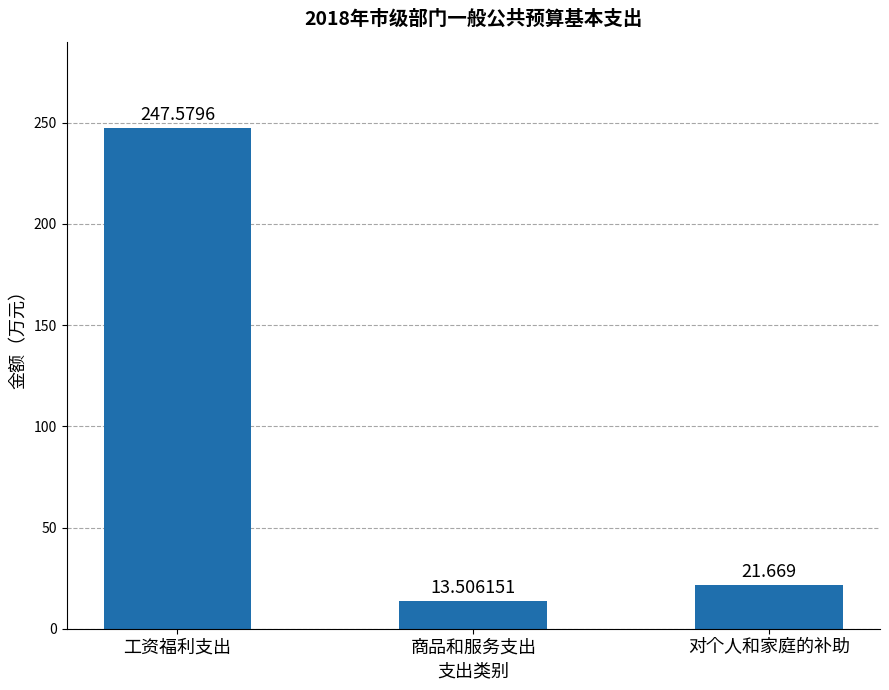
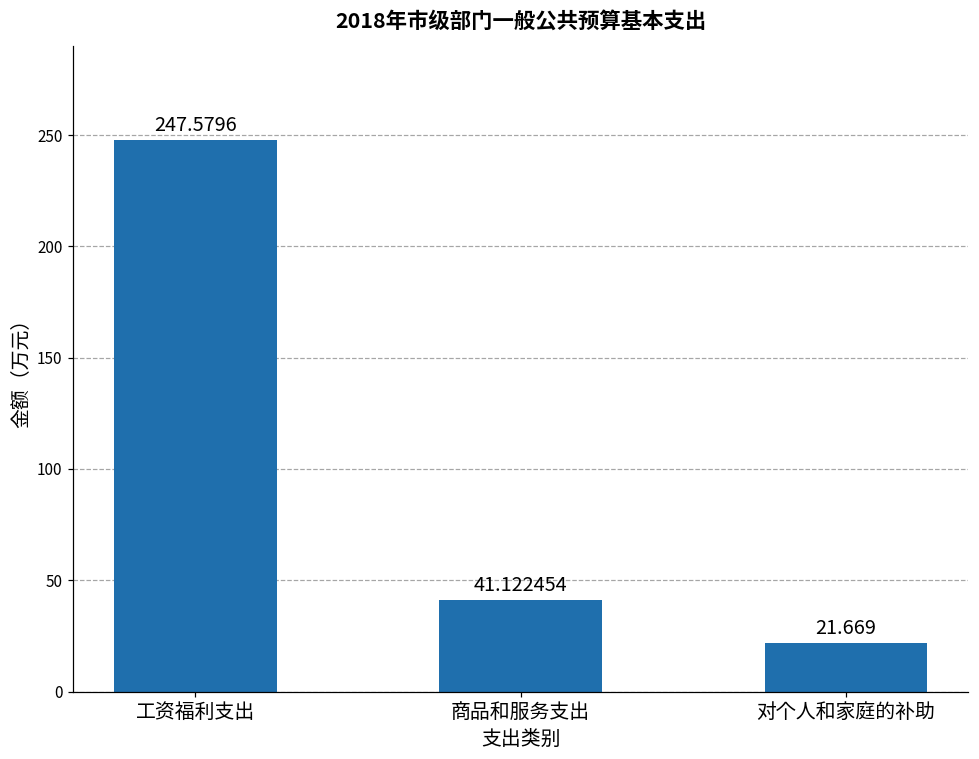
商品和服务支出: 13.506151 -> 41.122454
